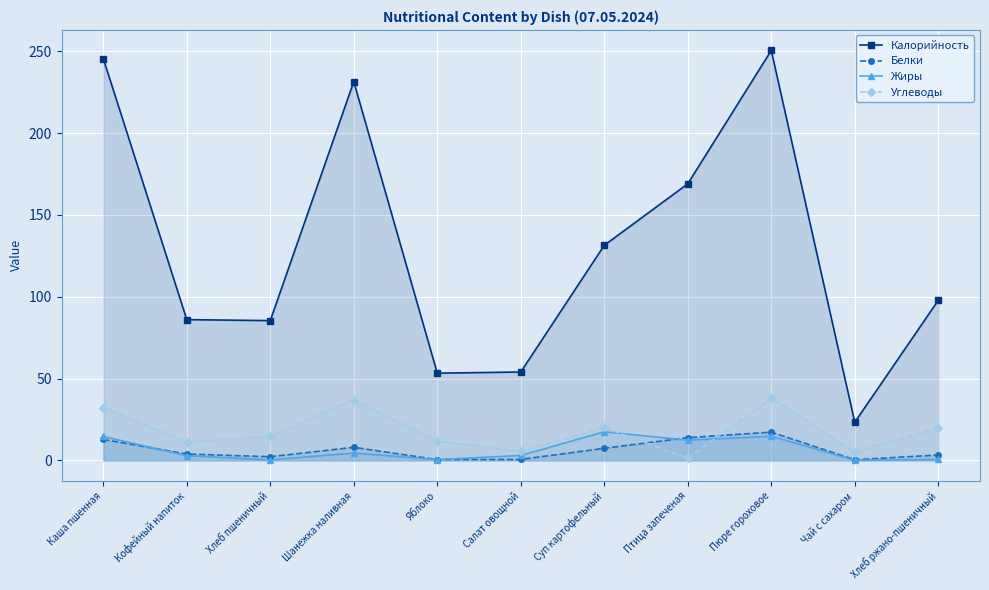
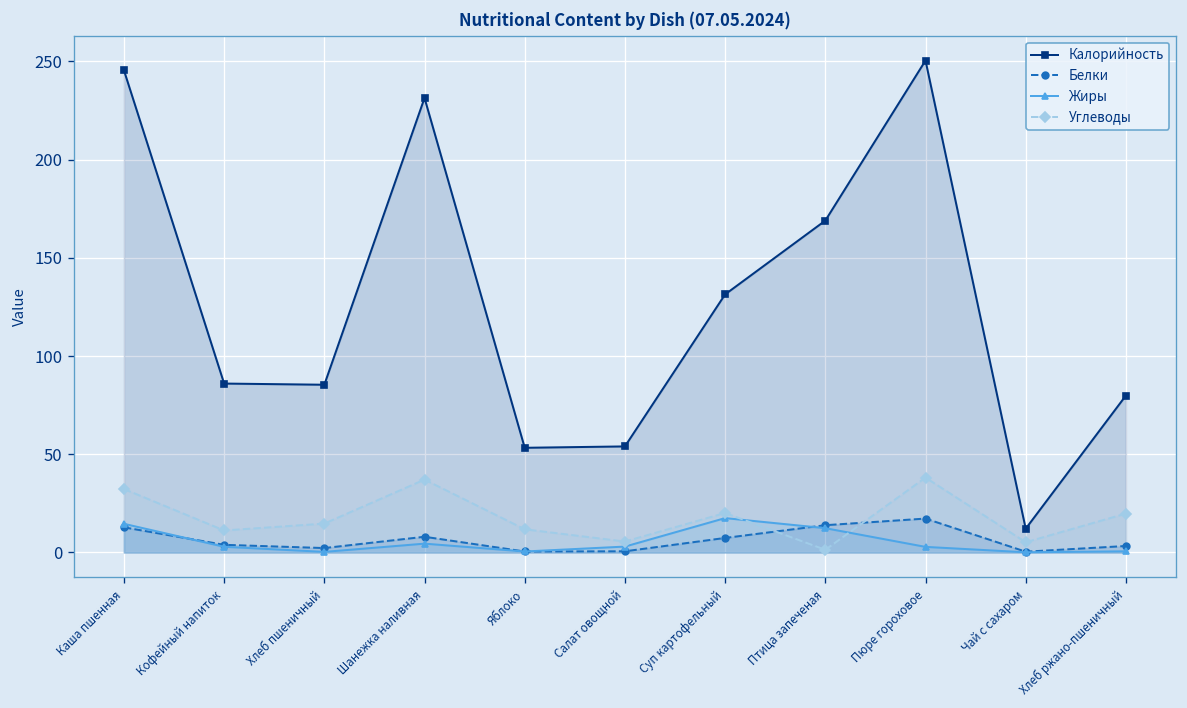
Жиры, Пюре гороховое: 15 -> 3
Калорийность, Чай с сахаром: 23 -> 12
Калорийность, Хлеб ржано-пшеничный: 98 -> 80
